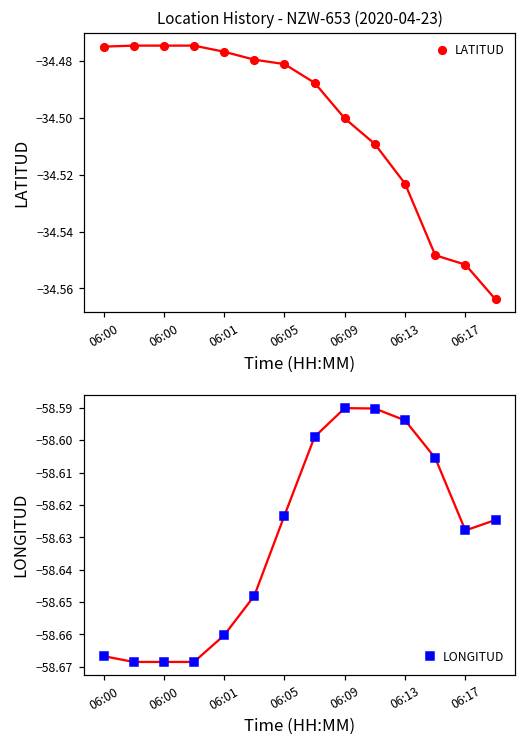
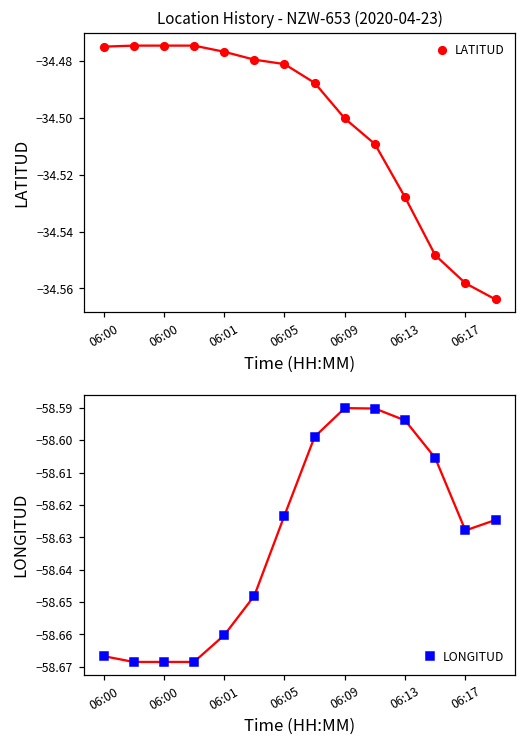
Location History - NZW-653 (2020-04-23), 06:13: -34.523 -> -34.528
Location History - NZW-653 (2020-04-23), 06:17: -34.552 -> -34.558
